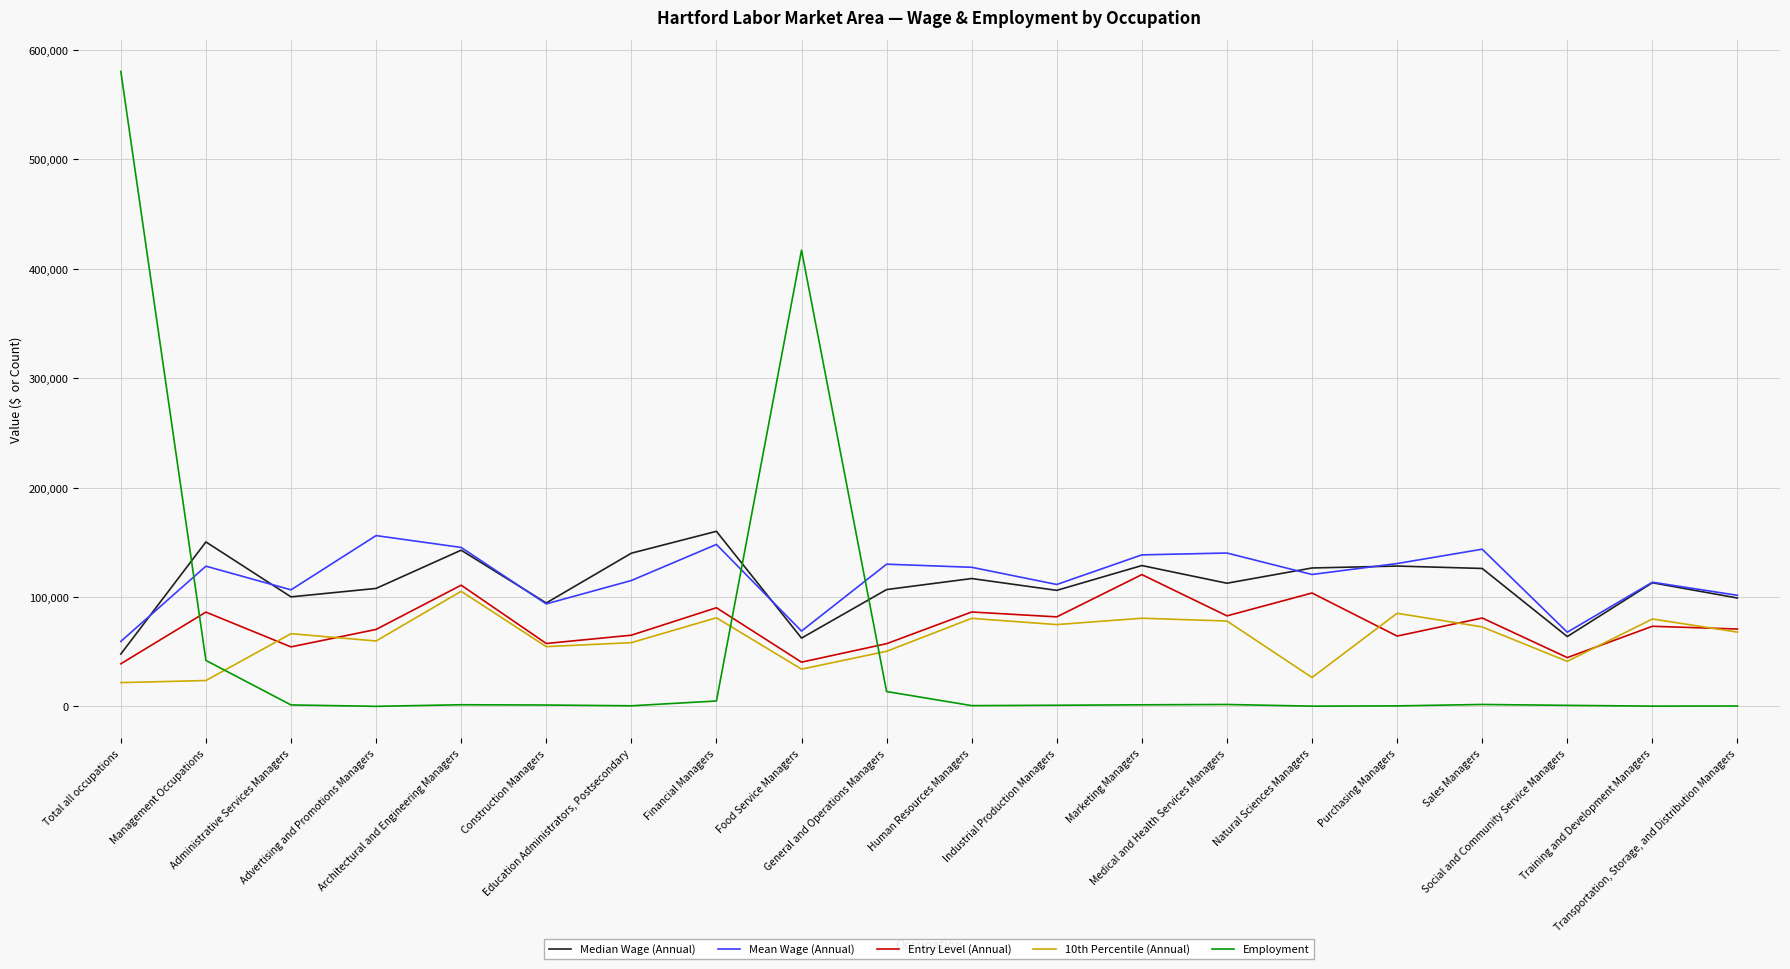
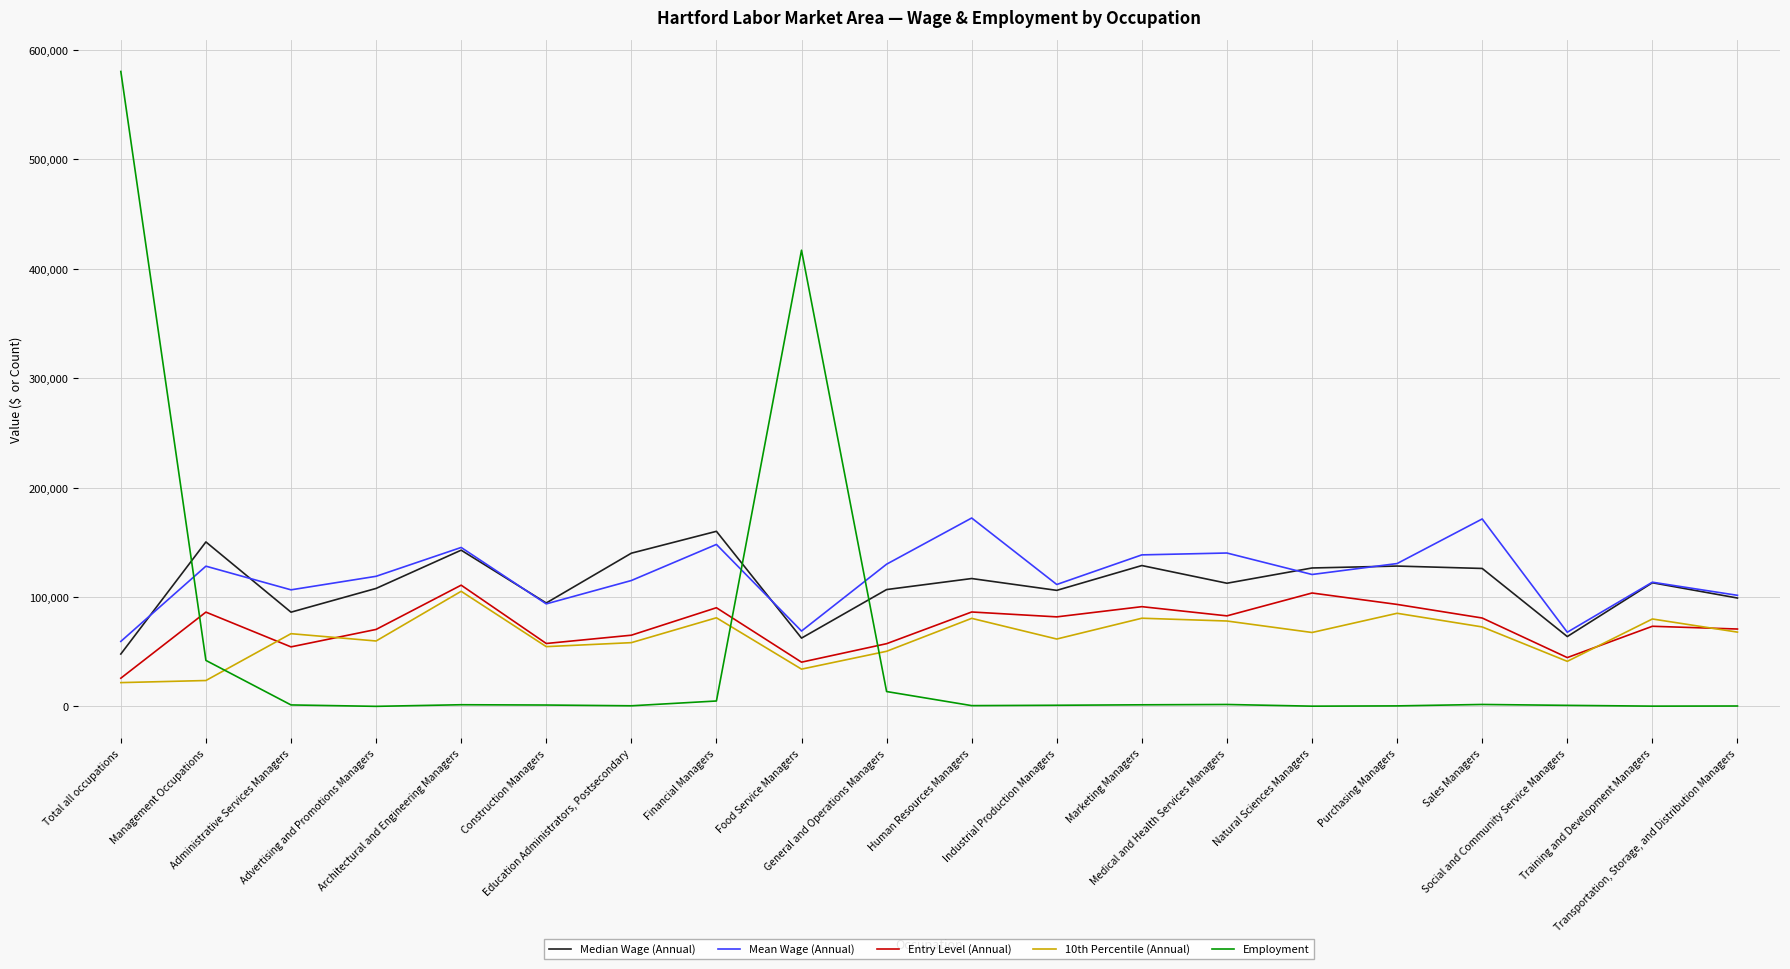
Entry Level (Annual), Total all occupations: 39,000 -> 26,000
Median Wage (Annual), Administrative Services Managers: 100,000 -> 86,000
Mean Wage (Annual), Advertising and Promotions Managers: 156,000 -> 119,000
Mean Wage (Annual), Human Resources Managers: 127,000 -> 172,000
10th Percentile (Annual), Industrial Production Managers: 75,000 -> 62,000
Entry Level (Annual), Marketing Managers: 120,000 -> 91,000
10th Percentile (Annual), Natural Sciences Managers: 26,000 -> 68,000
Entry Level (Annual), Purchasing Managers: 64,000 -> 93,000
Mean Wage (Annual), Sales Managers: 144,000 -> 171,000
